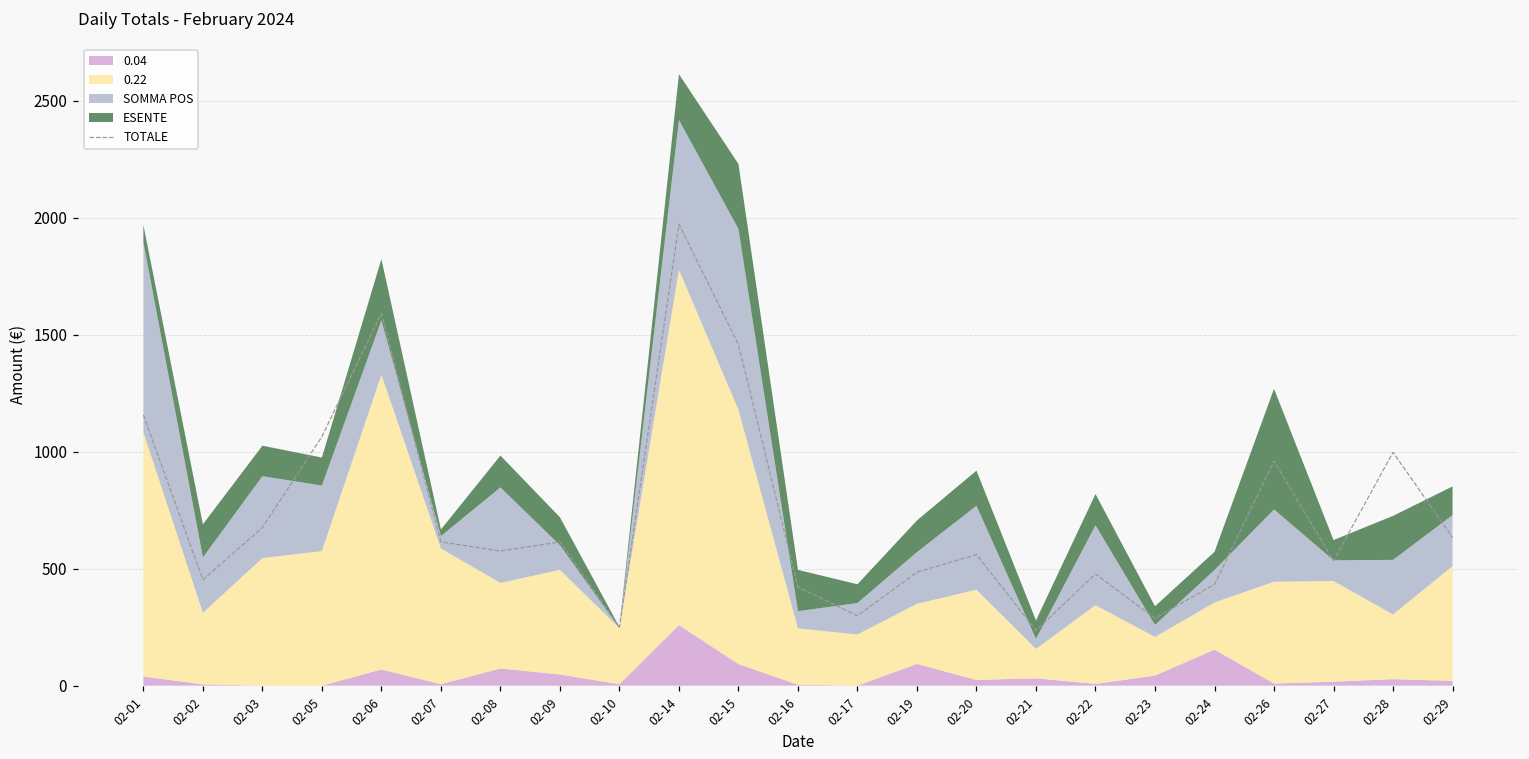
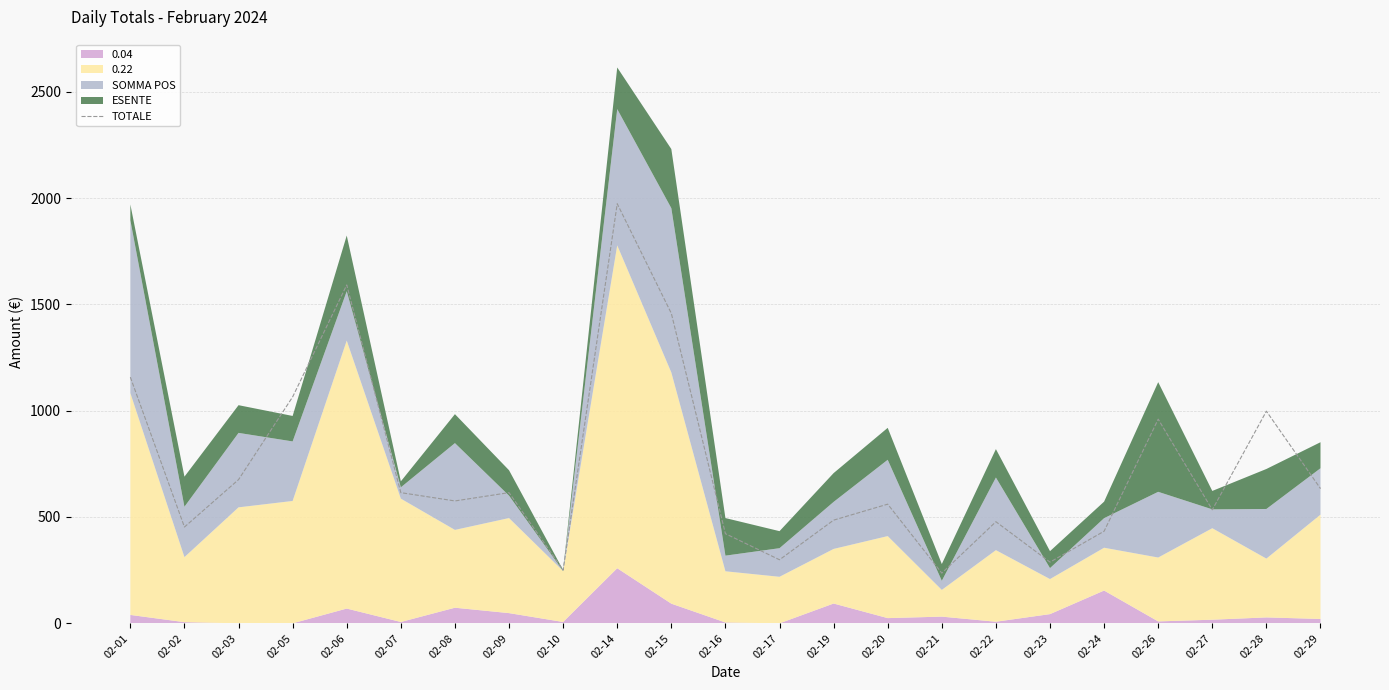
0.22, 02-26: 440 -> 300
